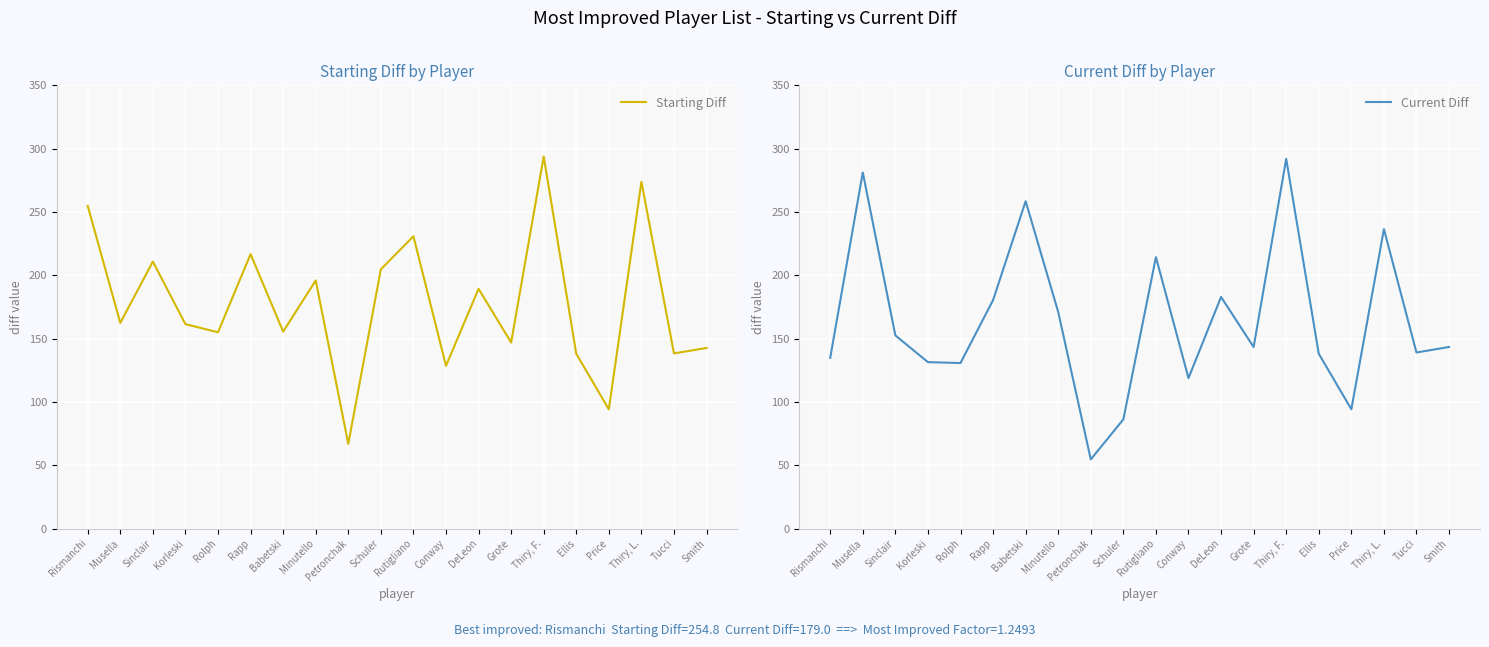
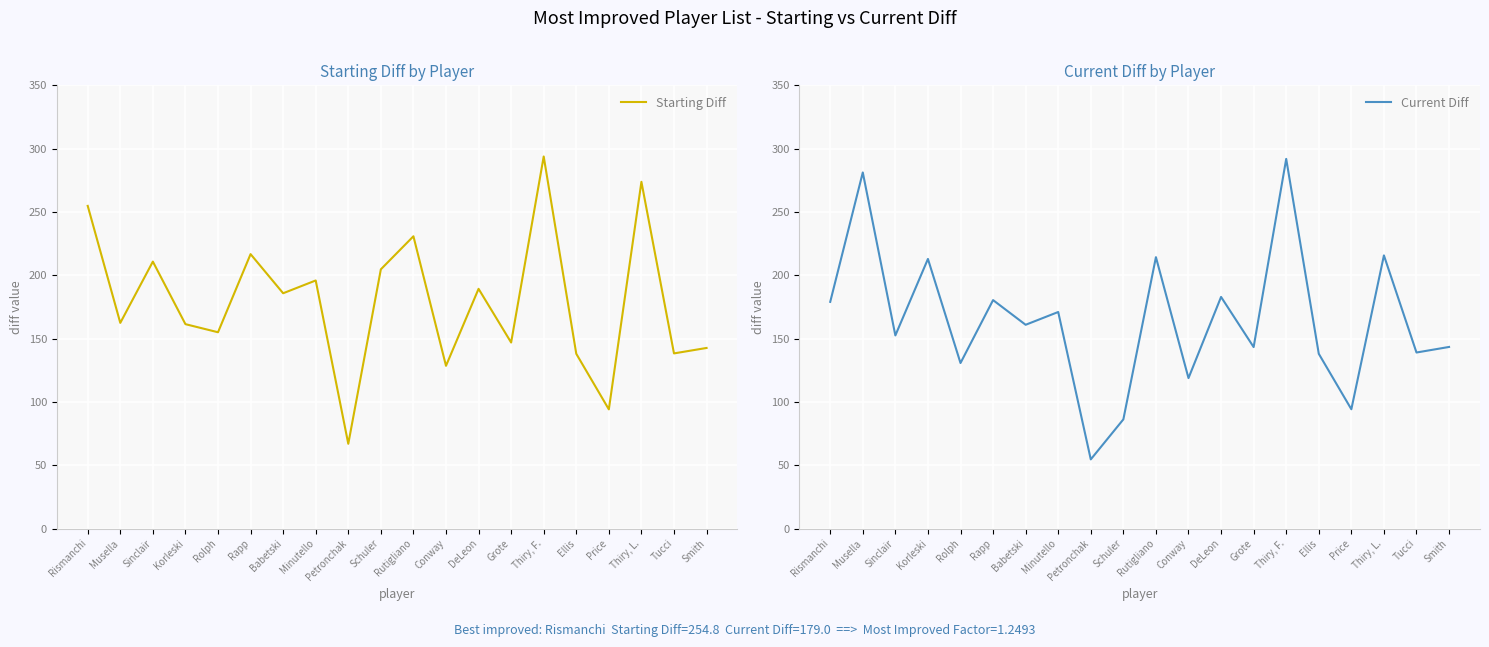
Starting Diff by Player, Babetski: 156 -> 186
Current Diff by Player, Rismanchi: 135 -> 179
Current Diff by Player, Korleski: 131 -> 213
Current Diff by Player, Babetski: 259 -> 161
Current Diff by Player, Thiry, L.: 236 -> 216
